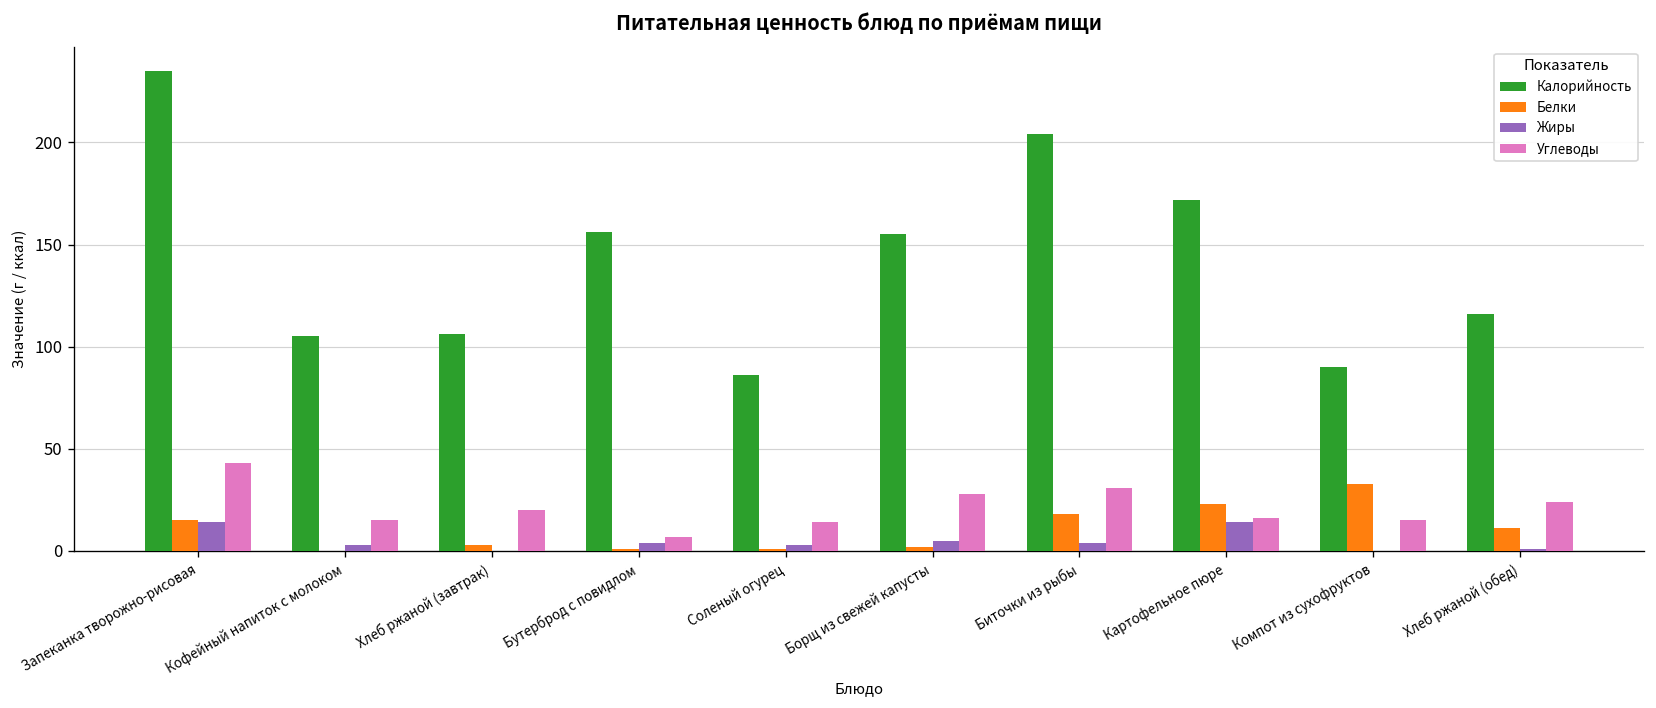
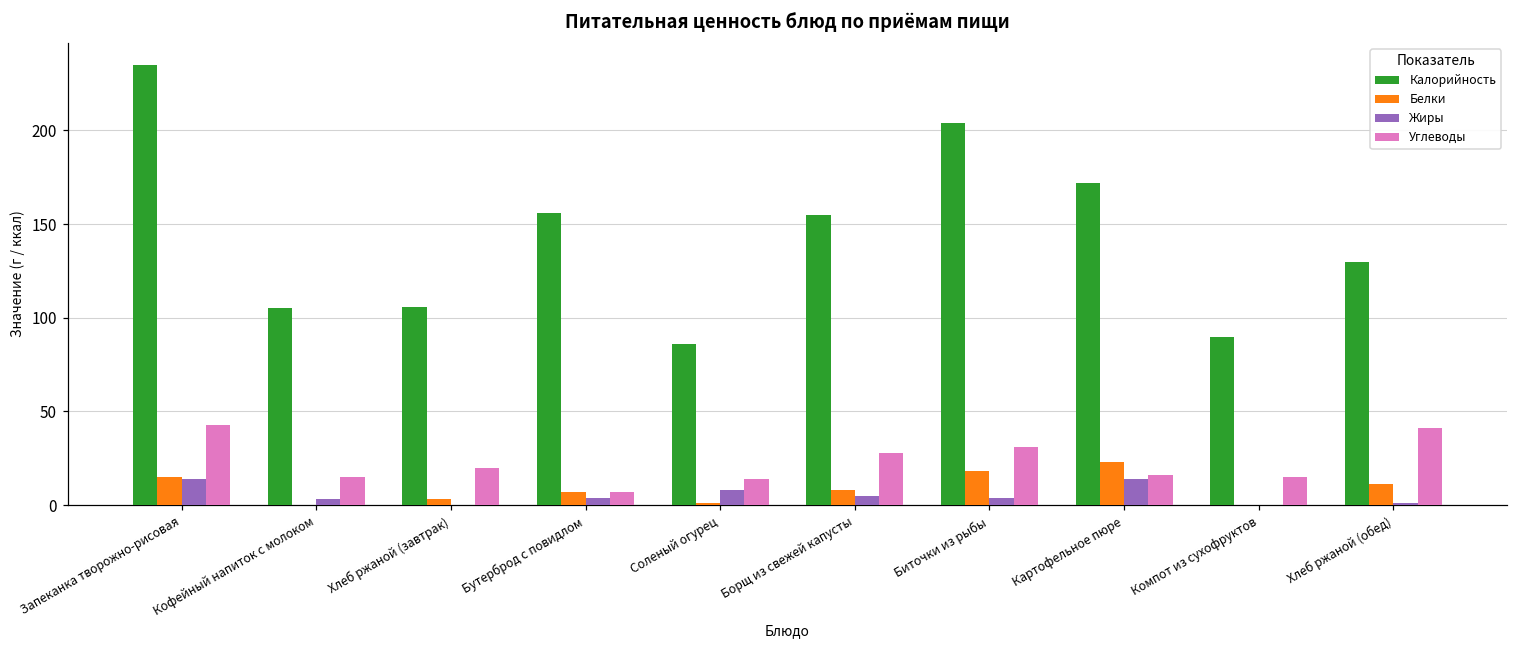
Белки, Бутерброд с повидлом: 1 -> 7
Жиры, Соленый огурец: 3 -> 8
Белки, Борщ из свежей капусты: 2 -> 8
Белки, Компот из сухофруктов: 33 -> 0
Калорийность, Хлеб ржаной (обед): 116 -> 130
Углеводы, Хлеб ржаной (обед): 24 -> 41
